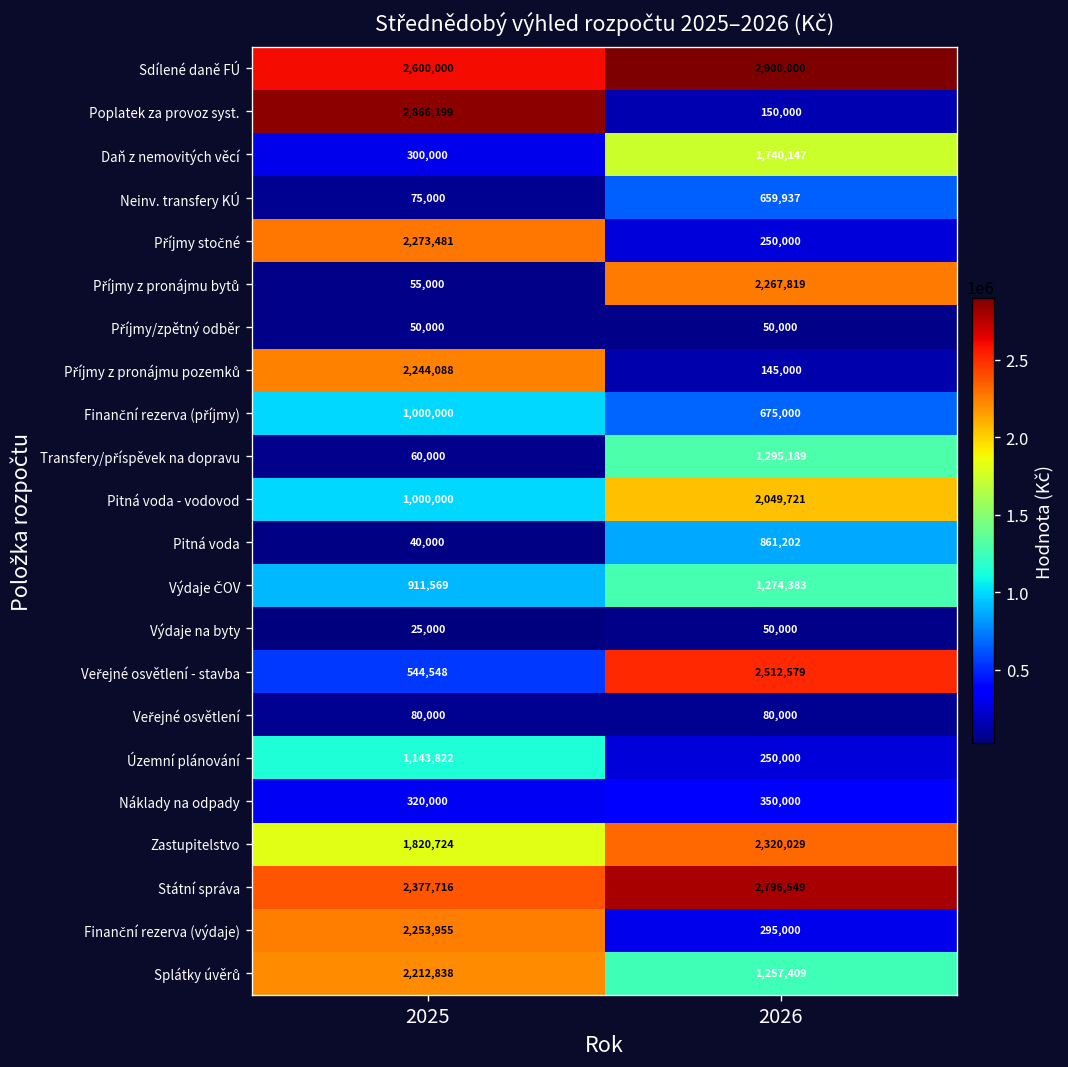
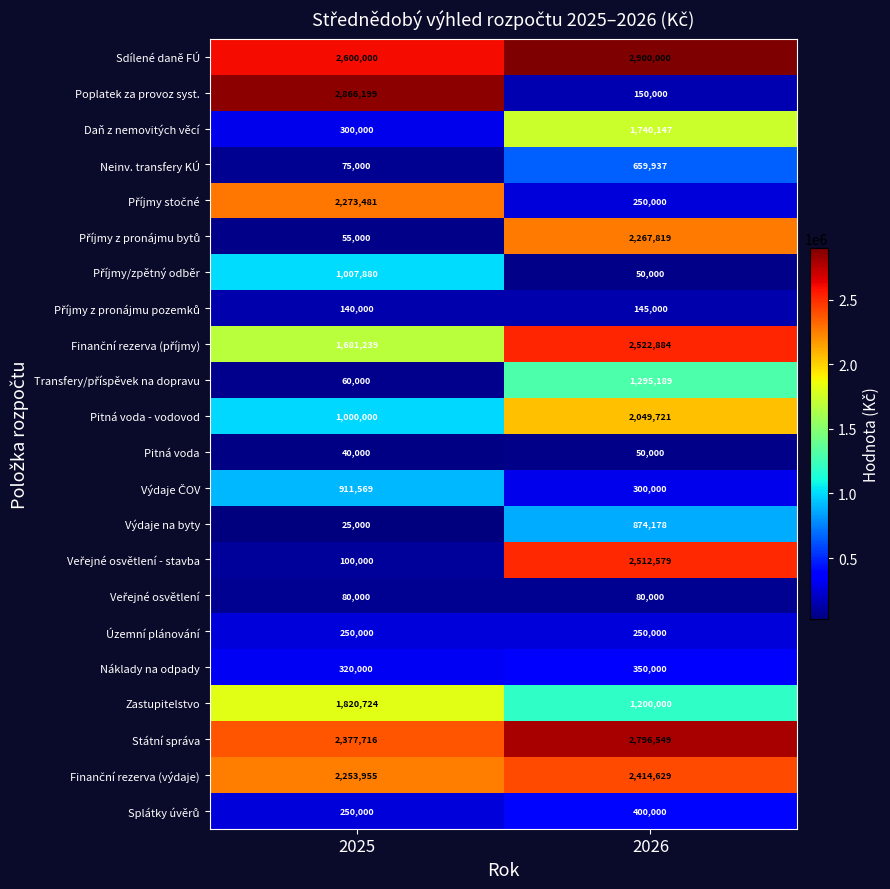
Příjmy/zpětný odběr, 2025: 50,000 -> 1,007,880
Příjmy z pronájmu pozemků, 2025: 2,244,088 -> 140,000
Finanční rezerva (příjmy), 2025: 1,000,000 -> 1,681,239
Finanční rezerva (příjmy), 2026: 675,000 -> 2,522,884
Pitná voda, 2026: 861,202 -> 50,000
Výdaje ČOV, 2026: 1,274,383 -> 300,000
Výdaje na byty, 2026: 50,000 -> 874,178
Veřejné osvětlení - stavba, 2025: 544,548 -> 100,000
Územní plánování, 2025: 1,143,822 -> 250,000
Zastupitelstvo, 2026: 2,320,029 -> 1,200,000
Finanční rezerva (výdaje), 2026: 295,000 -> 2,414,629
Splátky úvěrů, 2025: 2,212,838 -> 250,000
Splátky úvěrů, 2026: 1,257,409 -> 400,000
